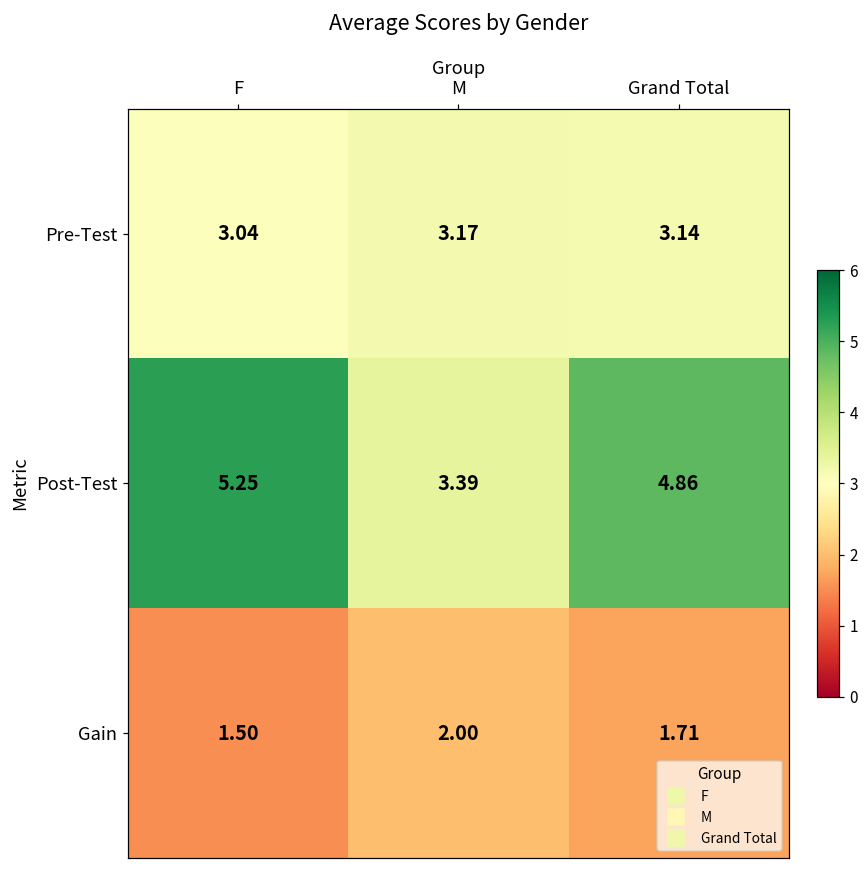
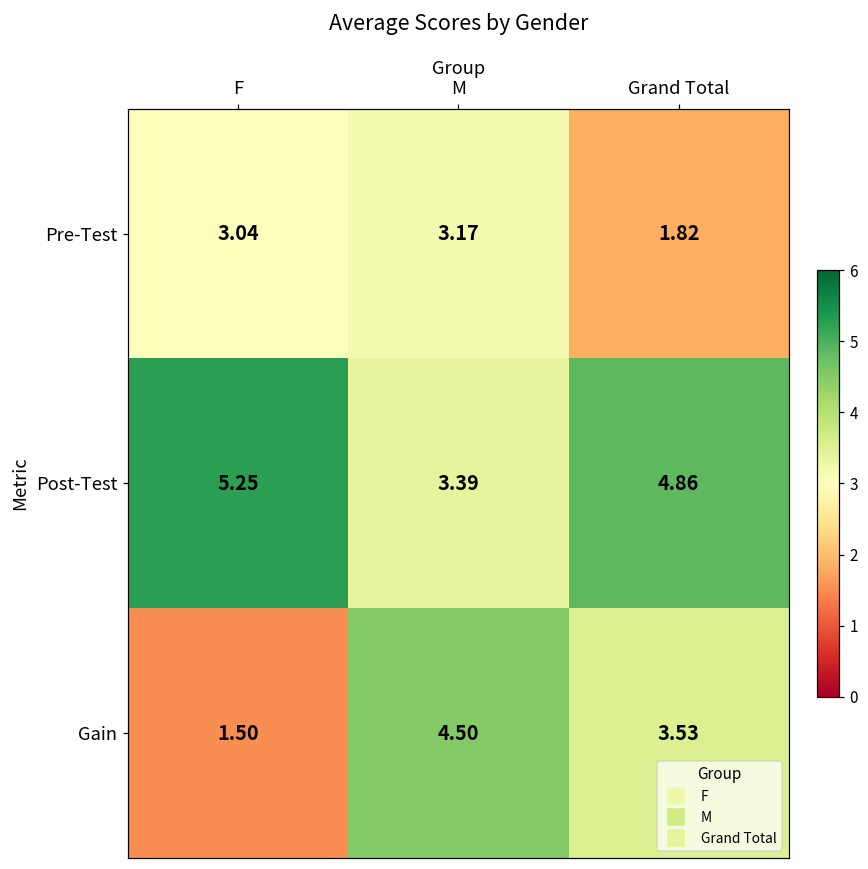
Pre-Test, Grand Total: 3.14 -> 1.82
Gain, M: 2.00 -> 4.50
Gain, Grand Total: 1.71 -> 3.53
